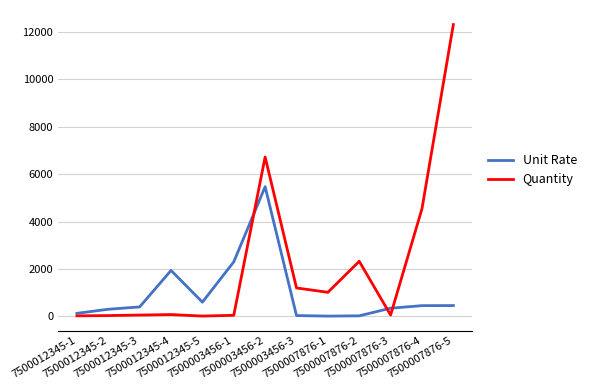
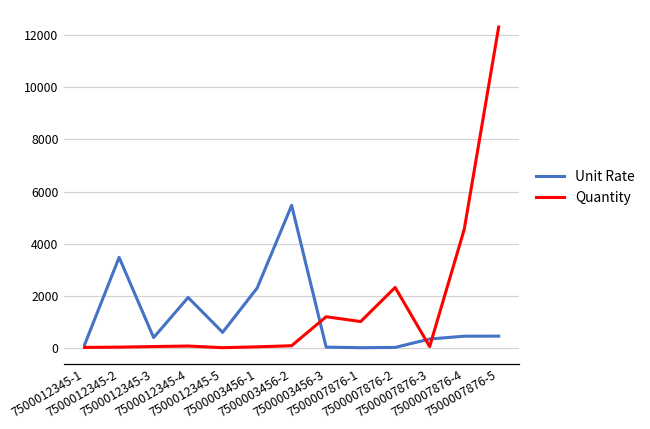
Unit Rate, 7500012345-2: 300 -> 3500
Quantity, 7500003456-2: 6700 -> 100
